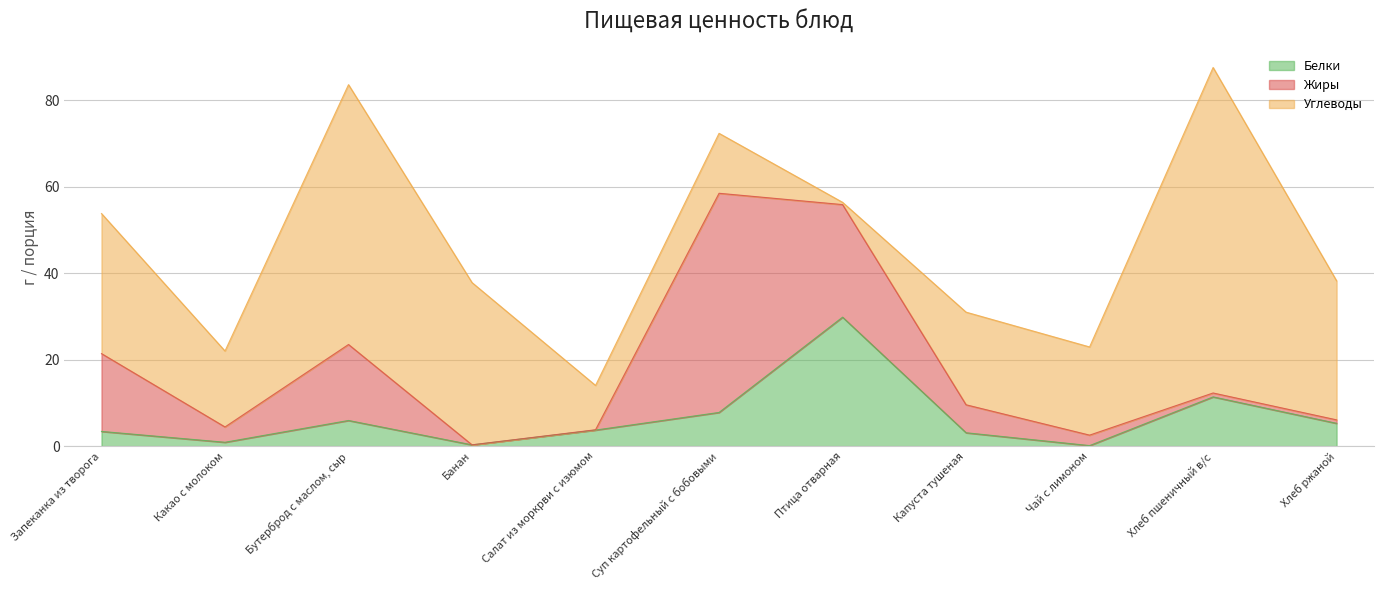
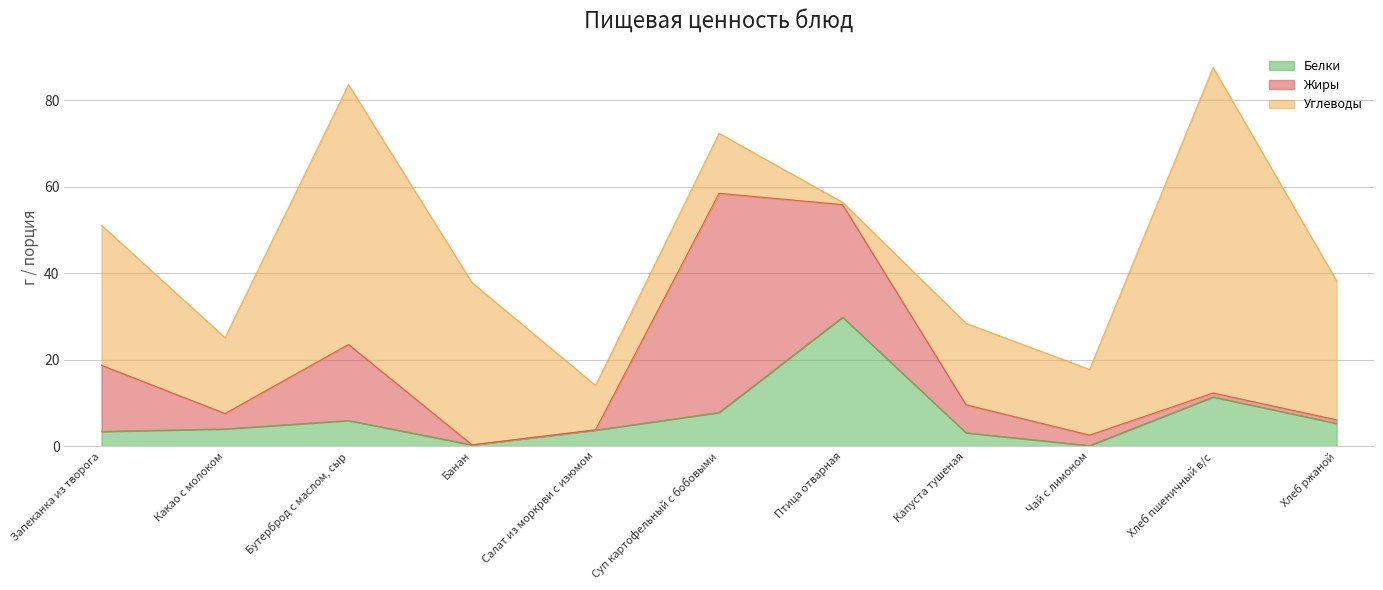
Жиры, Запеканка из творога: 18 -> 15
Белки, Какао с молоком: 1 -> 4
Углеводы, Капуста тушеная: 21 -> 19
Углеводы, Чай с лимоном: 20 -> 15
